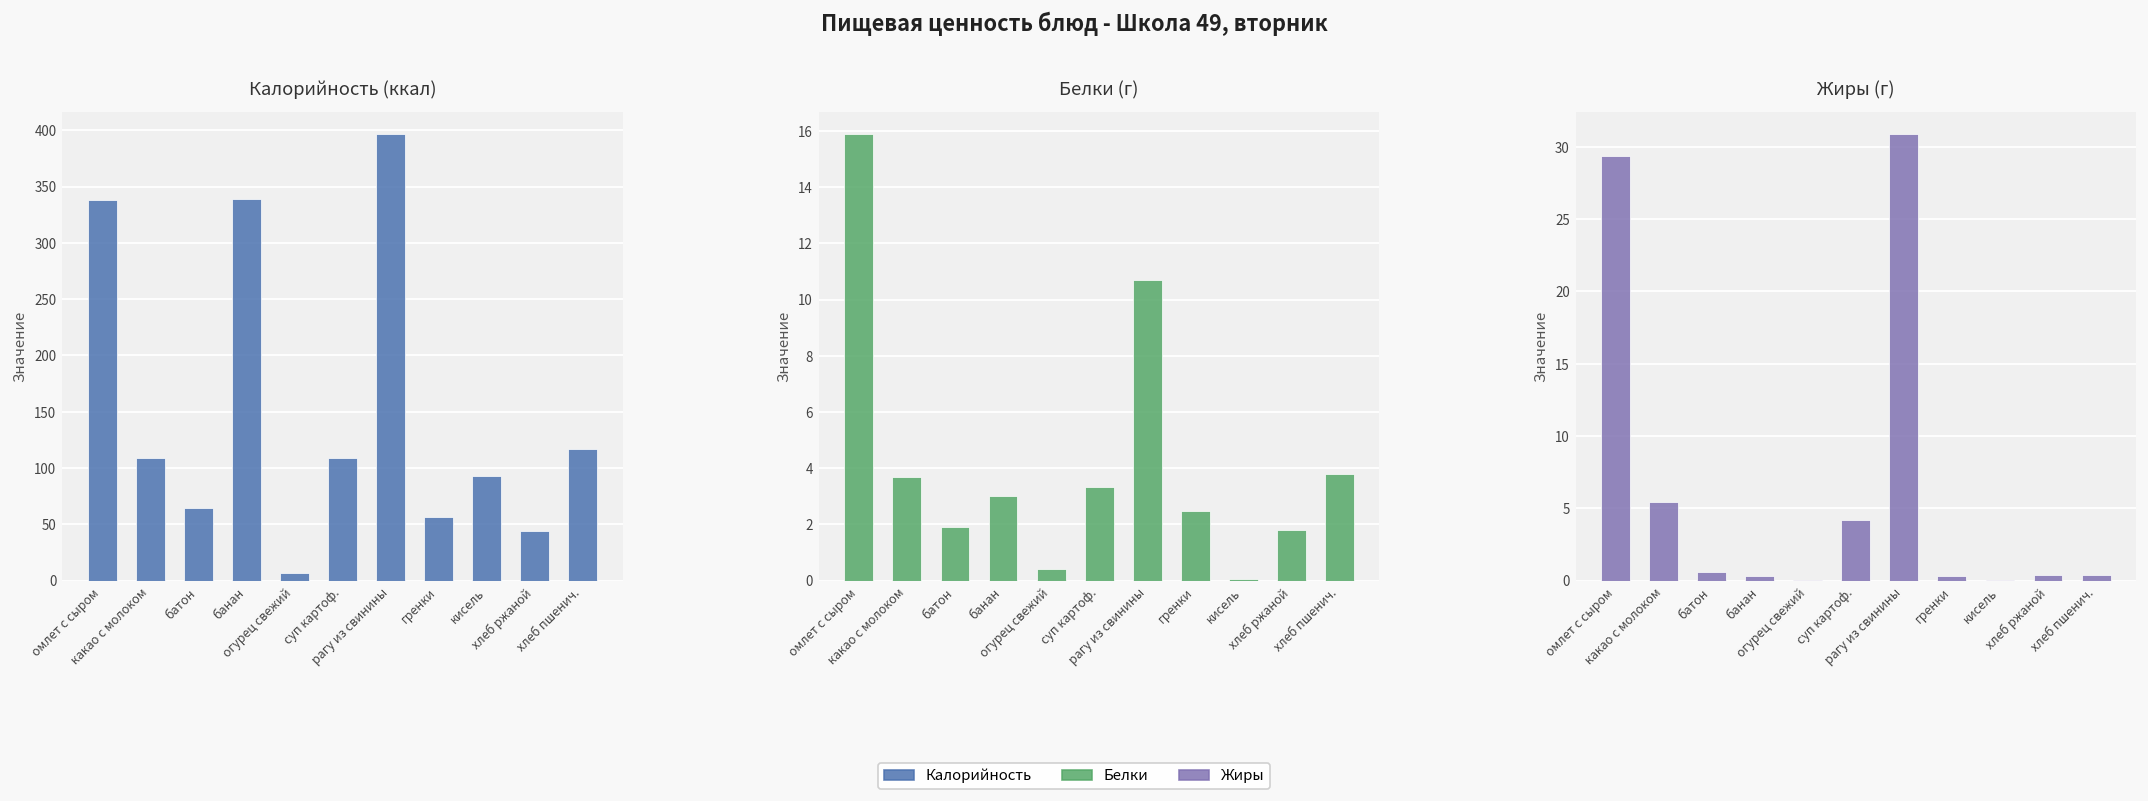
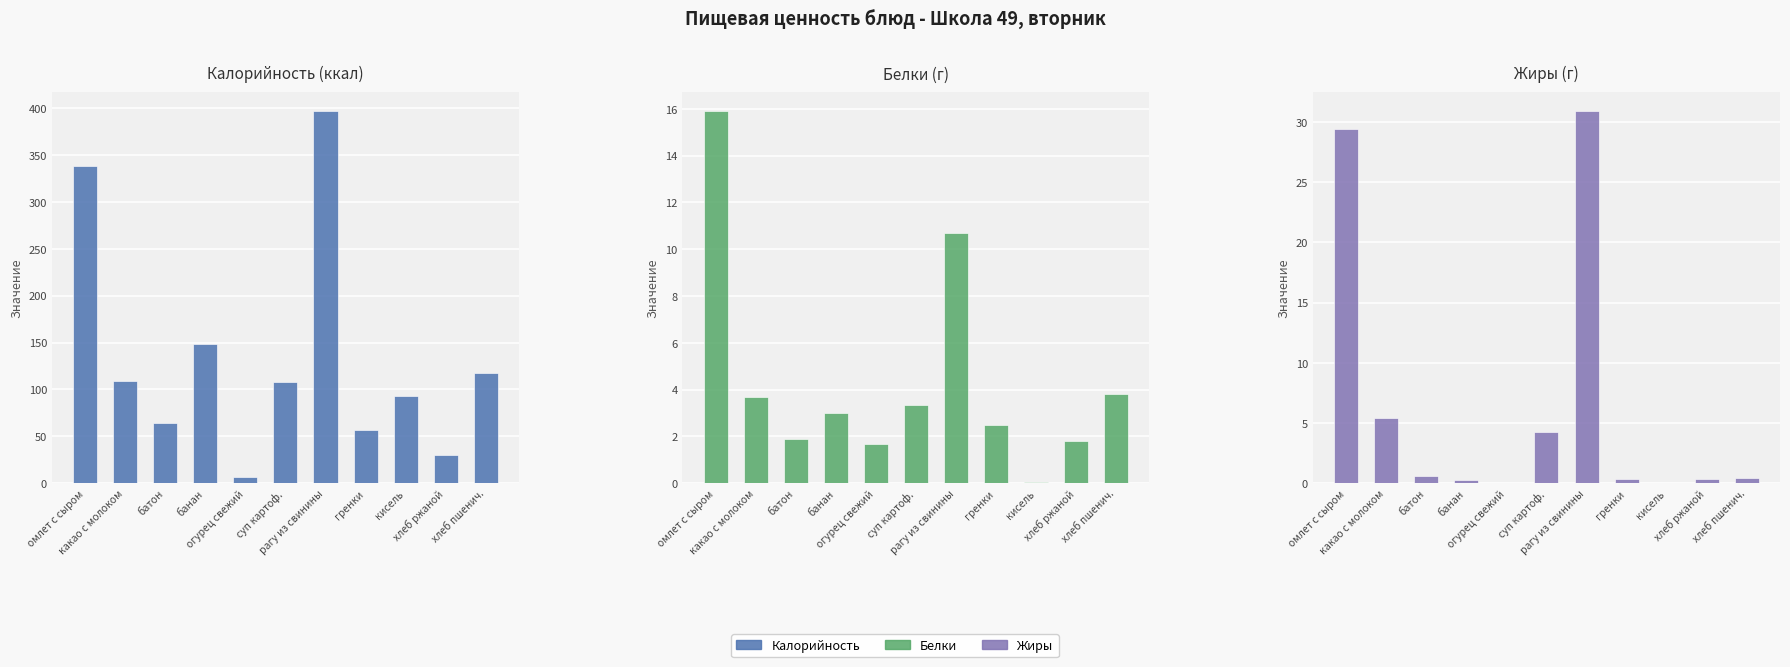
Калорийность (ккал), банан: 340 -> 150
Калорийность (ккал), хлеб ржаной: 40 -> 30
Белки (г), огурец свежий: 0.4 -> 1.7
